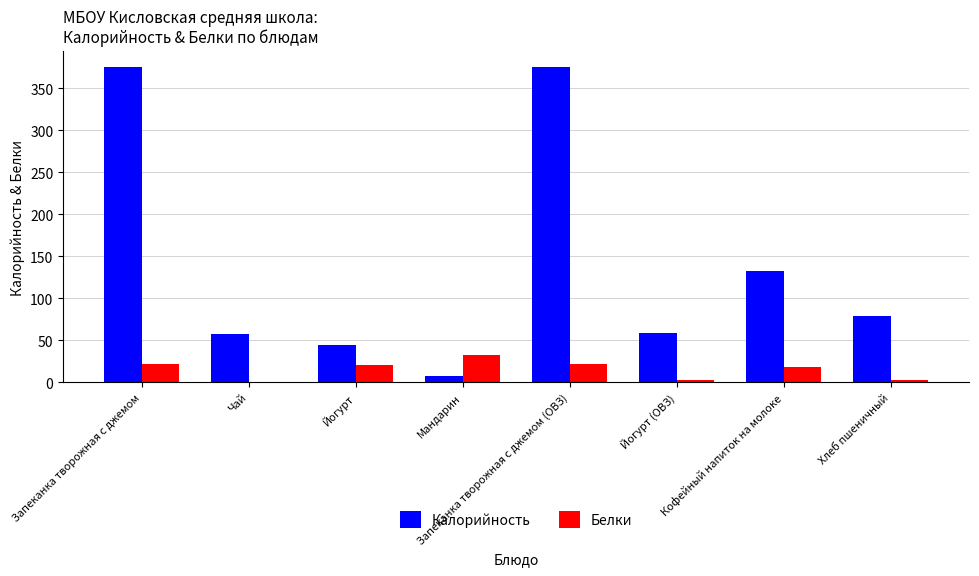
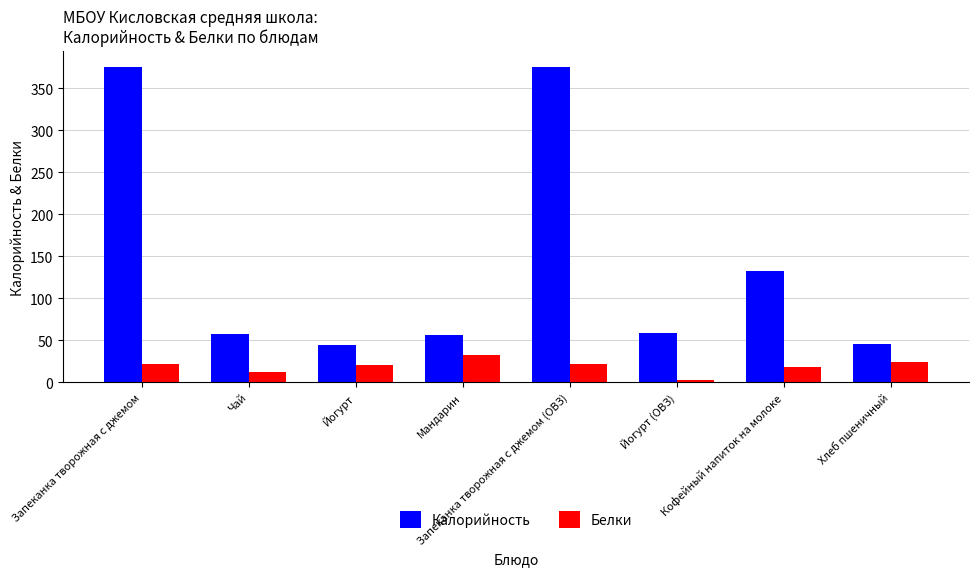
Белки, Чай: 0 -> 10
Калорийность, Мандарин: 10 -> 60
Калорийность, Хлеб пшеничный: 80 -> 50
Белки, Хлеб пшеничный: 0 -> 20
